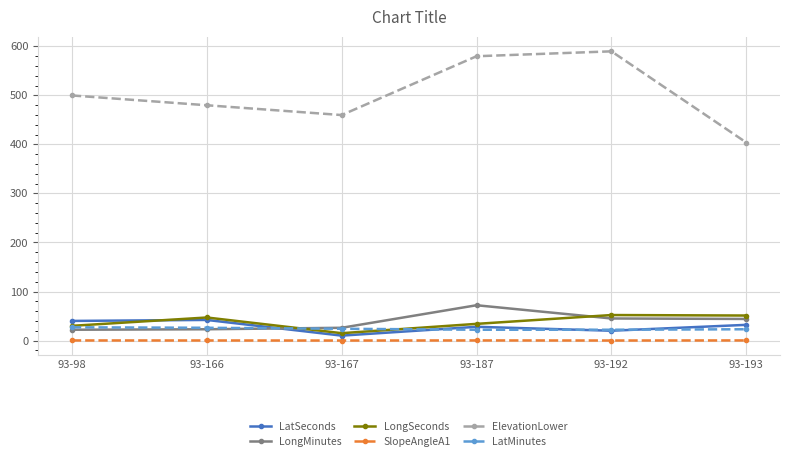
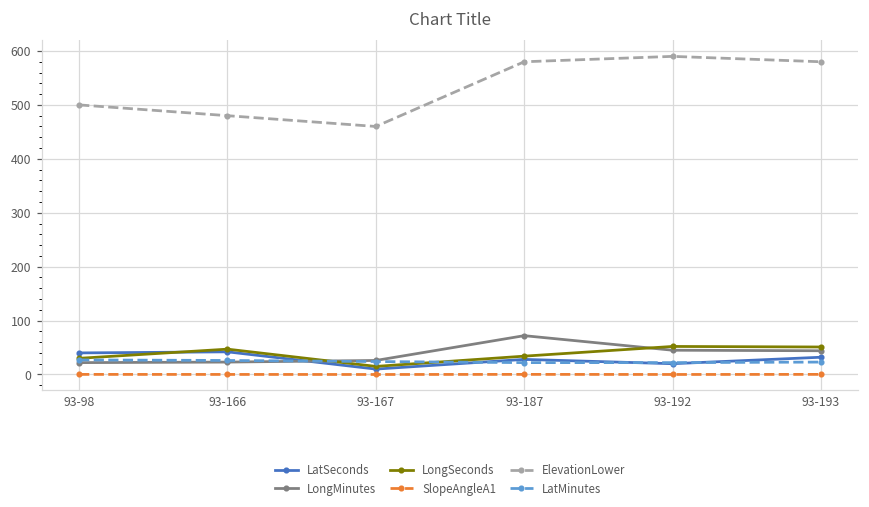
ElevationLower, 93-193: 400 -> 580
